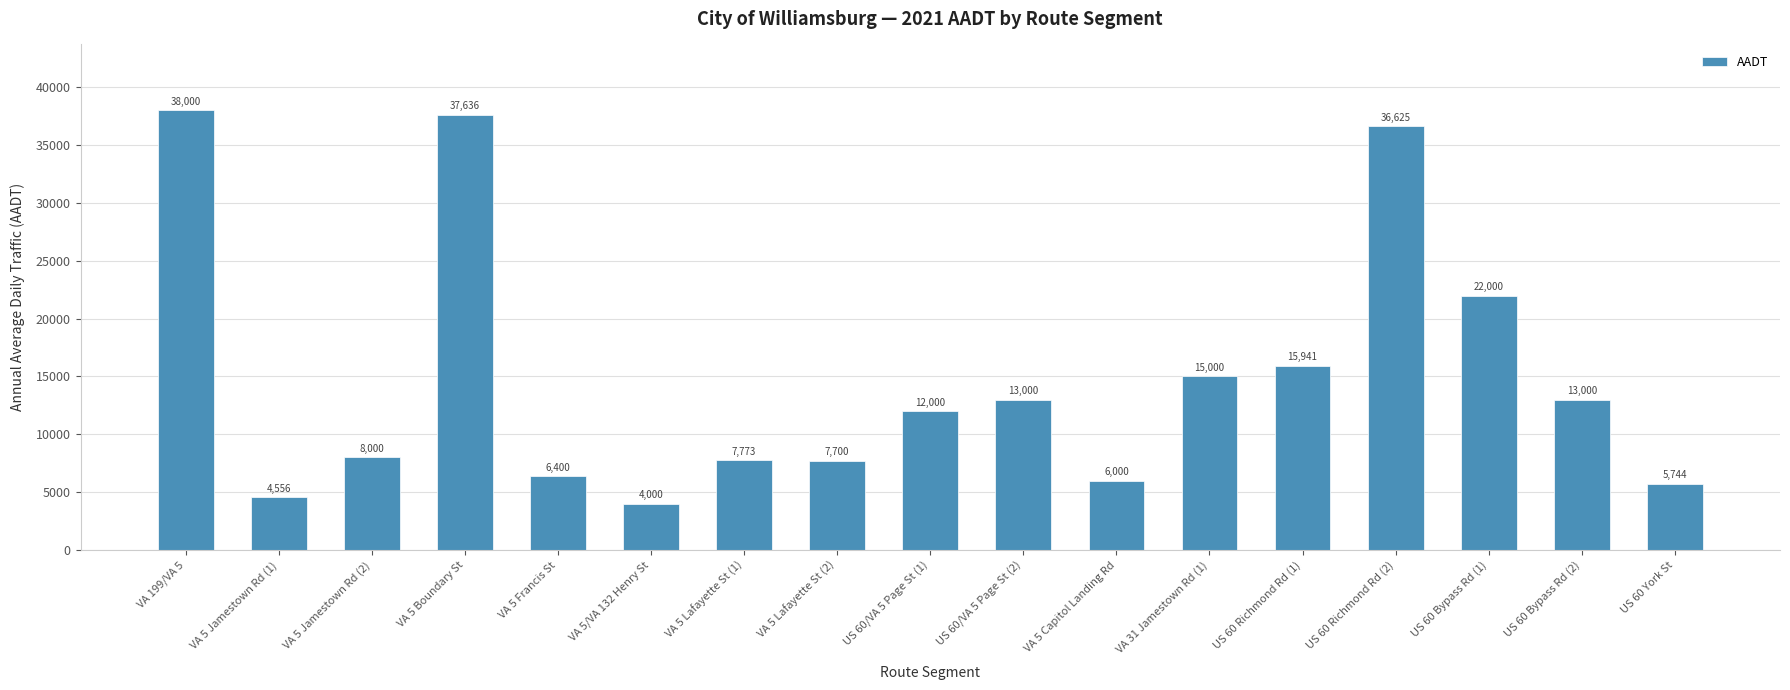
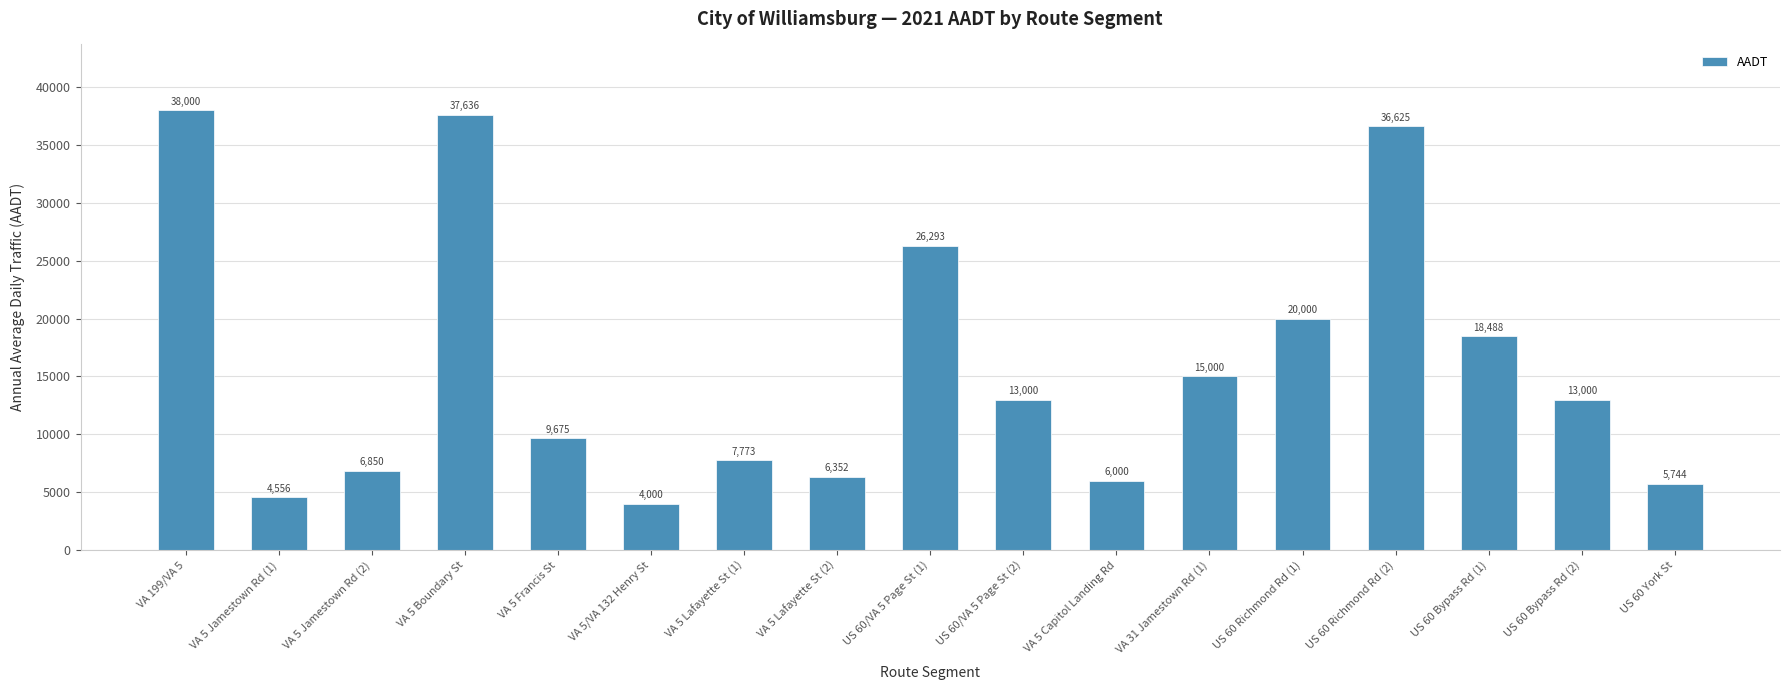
VA 5 Jamestown Rd (2): 8,000 -> 6,850
VA 5 Francis St: 6,400 -> 9,675
VA 5 Lafayette St (2): 7,700 -> 6,352
US 60/VA 5 Page St (1): 12,000 -> 26,293
US 60 Richmond Rd (1): 15,941 -> 20,000
US 60 Bypass Rd (1): 22,000 -> 18,488
